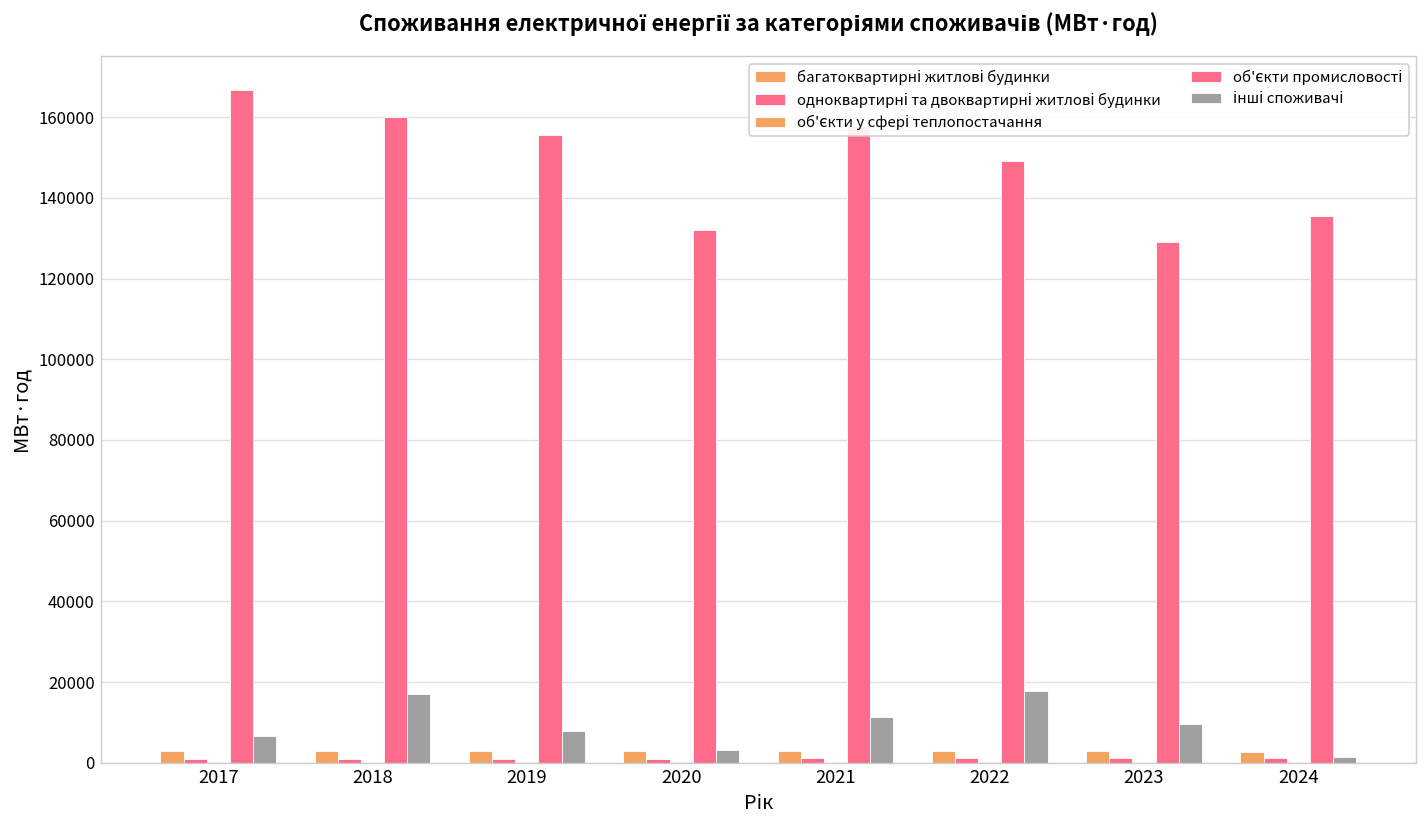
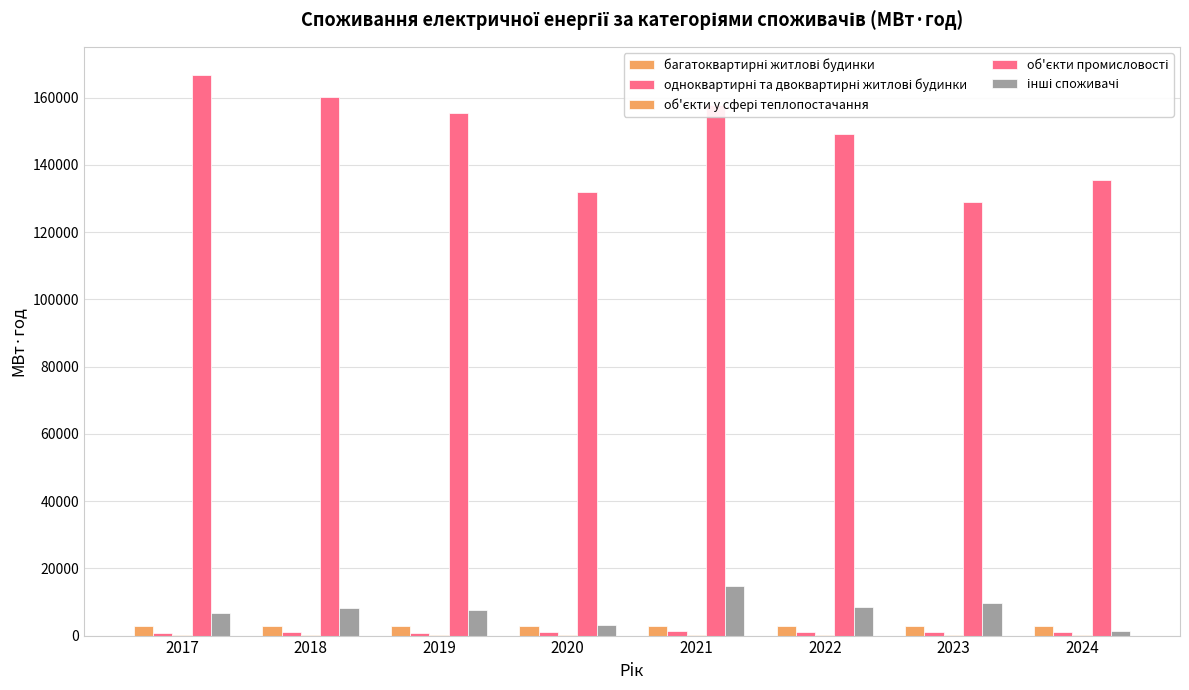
інші споживачі, 2018: 17000 -> 8000
інші споживачі, 2021: 11000 -> 15000
інші споживачі, 2022: 18000 -> 8000
